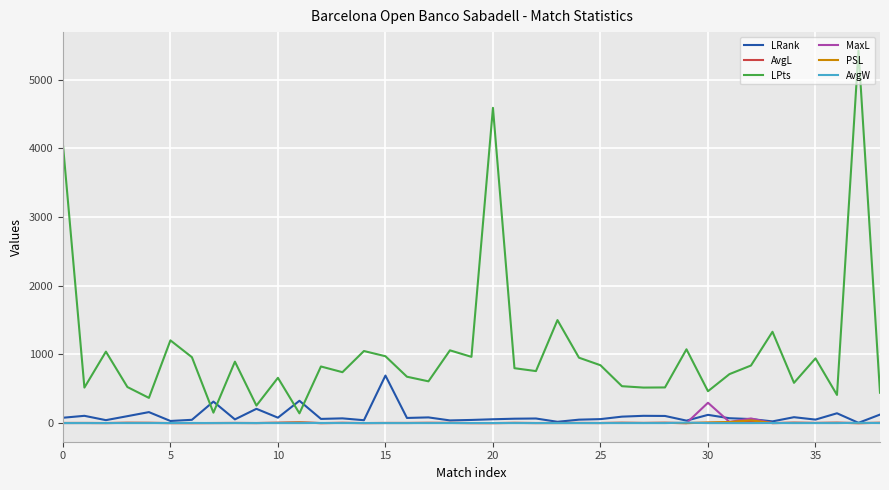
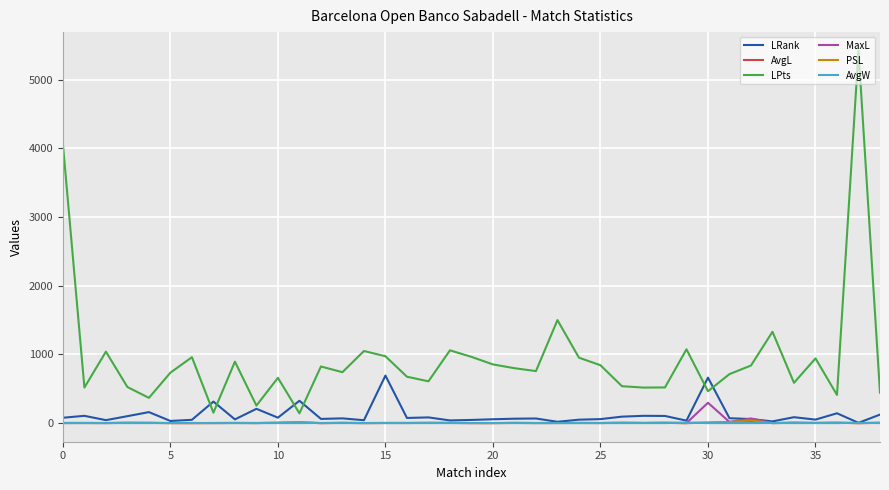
LPts, 5: 1200 -> 700
LPts, 20: 4600 -> 900
LRank, 30: 100 -> 700
